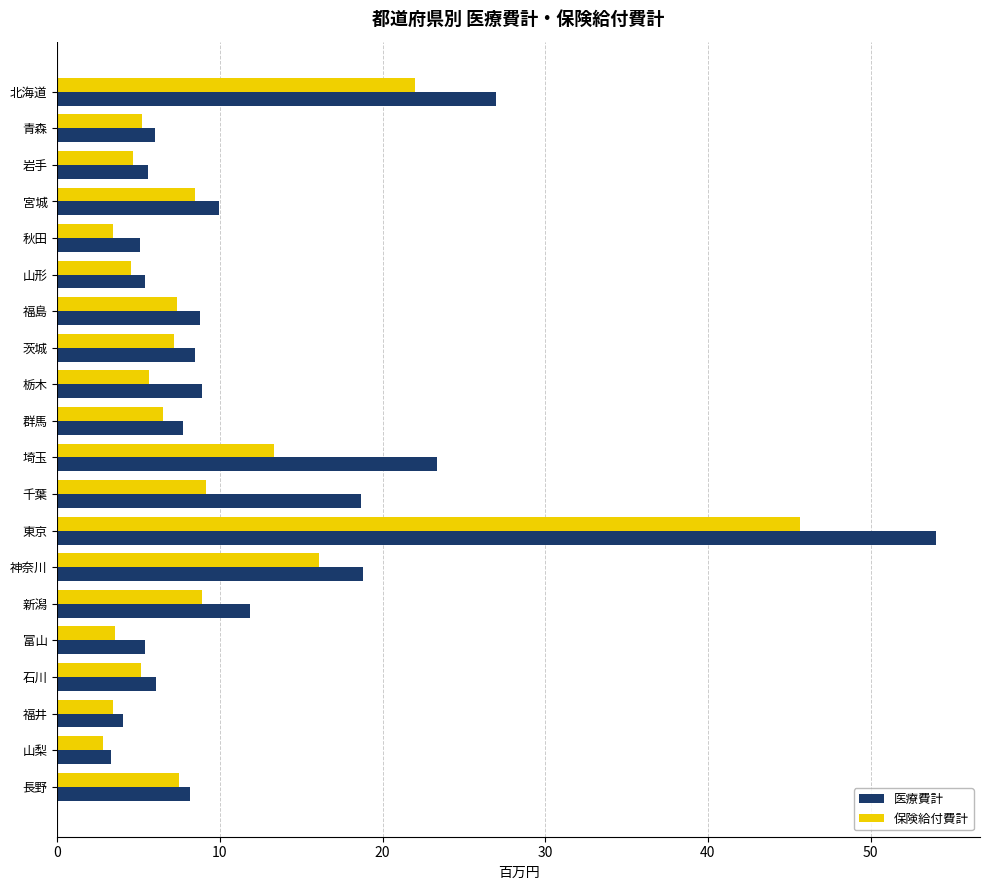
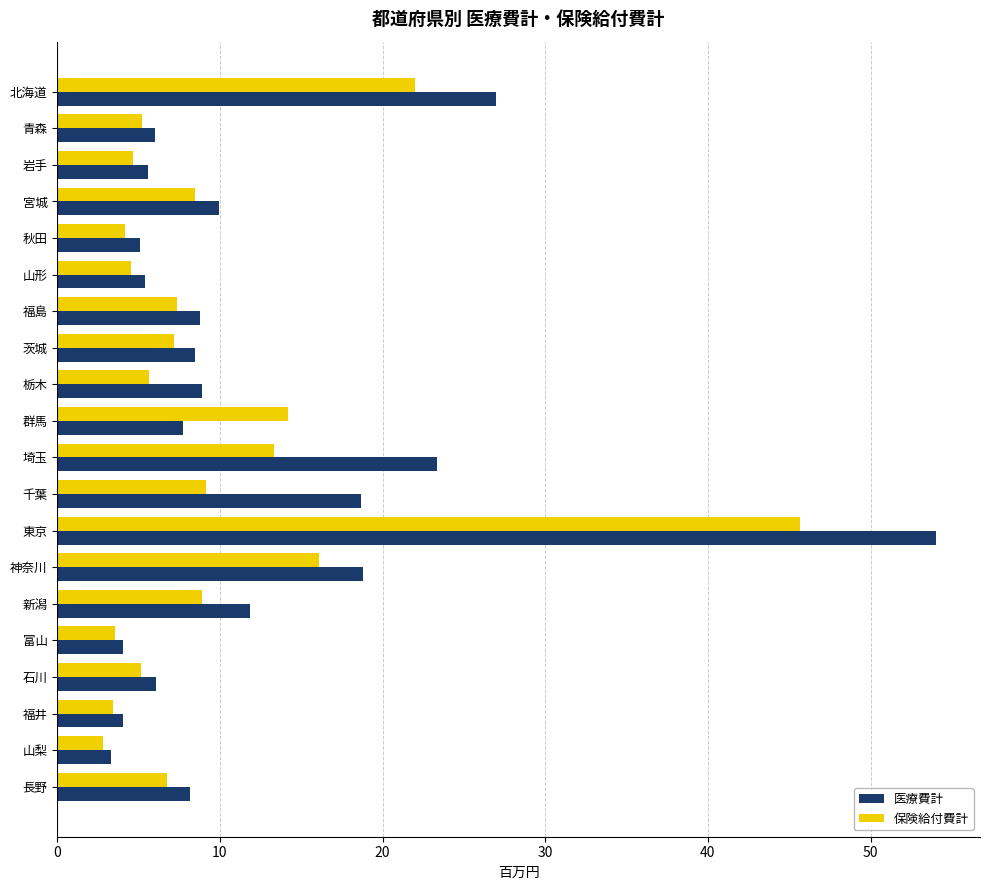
保険給付費計, 秋田: 3.4 -> 4.2
保険給付費計, 群馬: 6.5 -> 14.2
医療費計, 富山: 5.4 -> 4.0
保険給付費計, 長野: 7.5 -> 6.7
